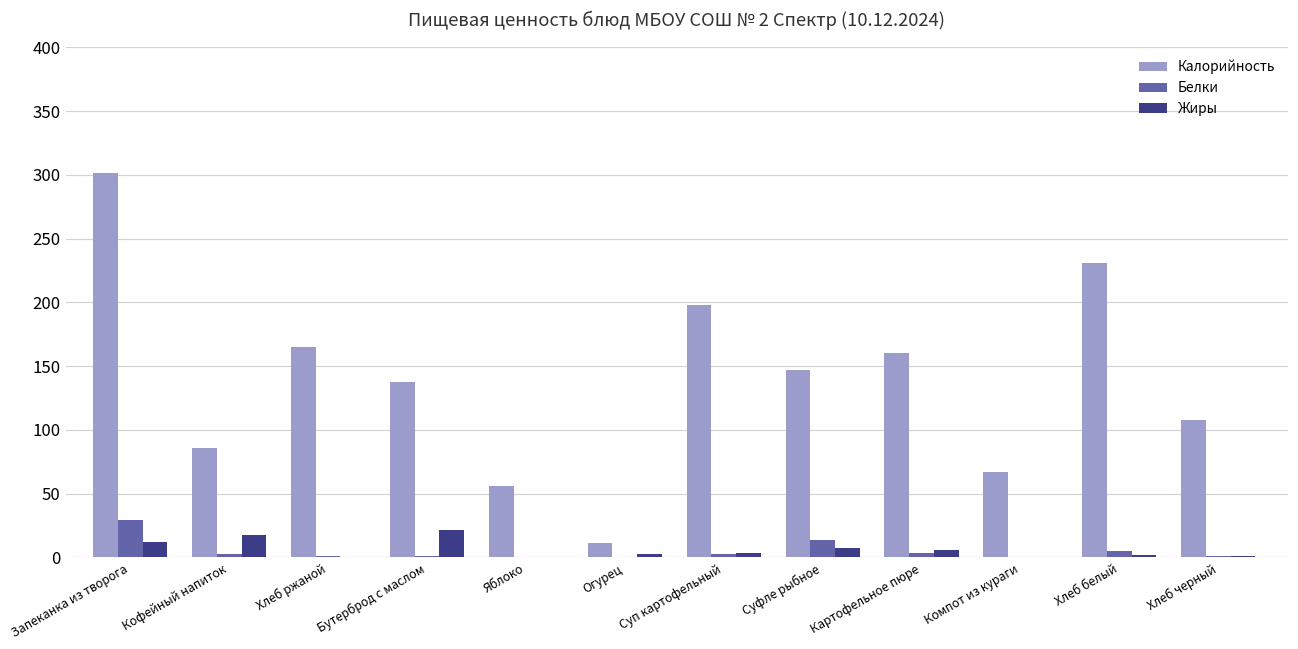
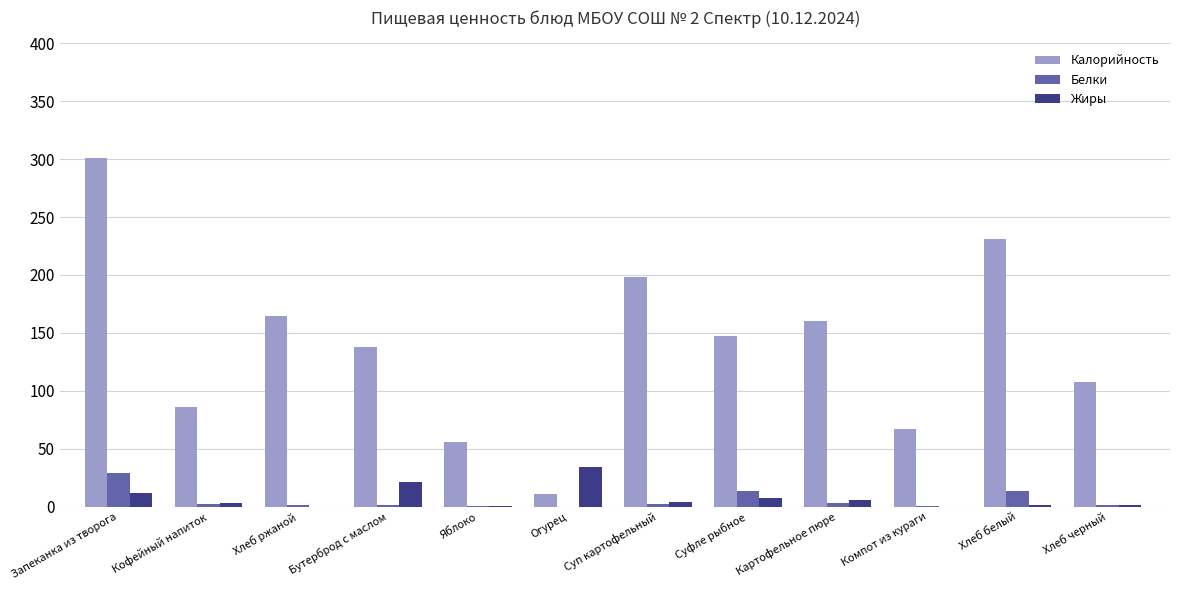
Жиры, Кофейный напиток: 18 -> 3
Жиры, Огурец: 2 -> 35
Белки, Хлеб белый: 5 -> 14
